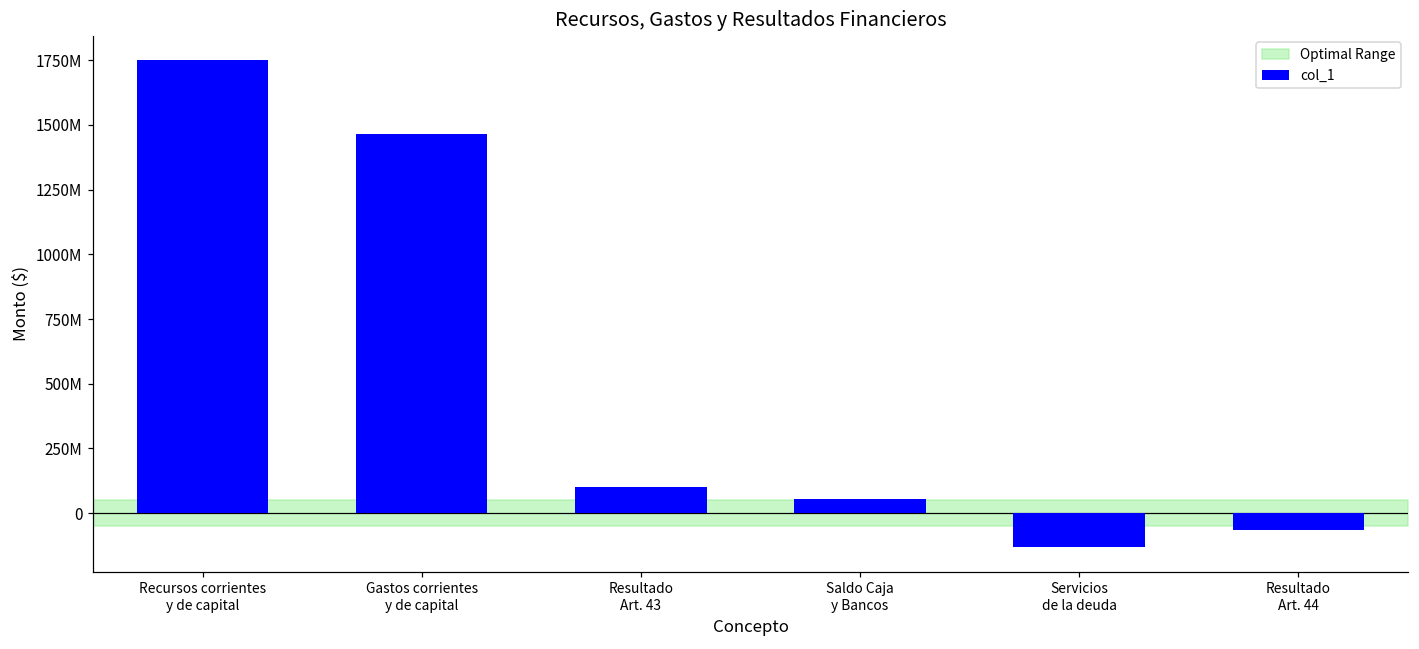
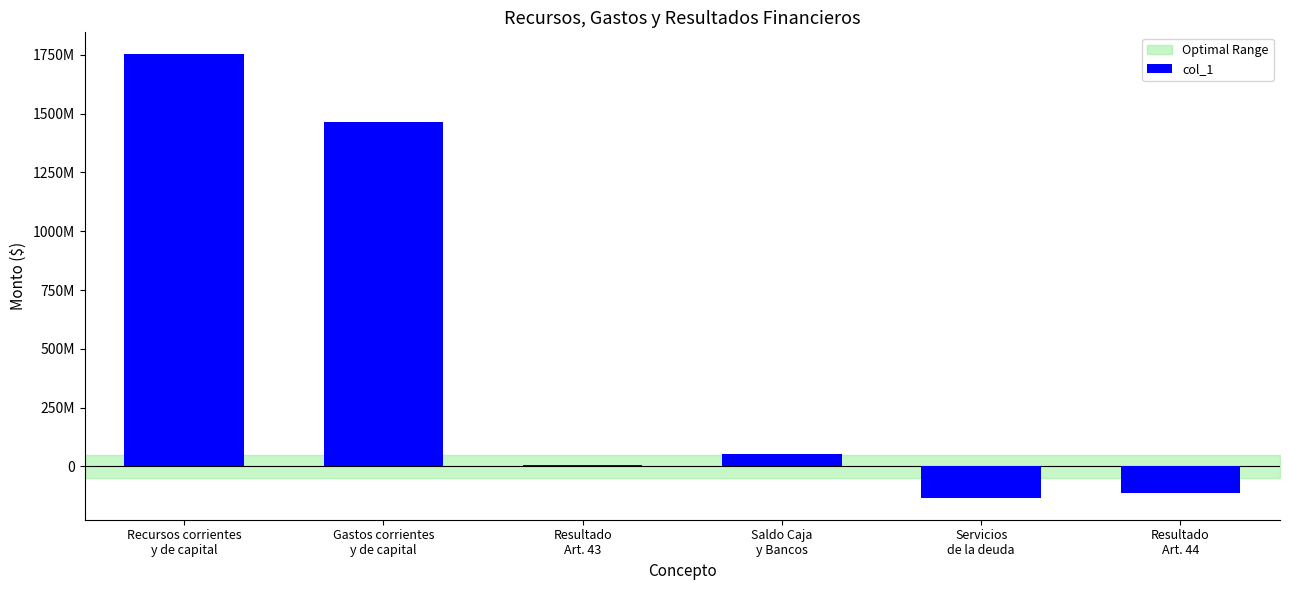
col_1, Resultado Art. 43: 100000000 -> 10000000
col_1, Resultado Art. 44: -60000000 -> -110000000
